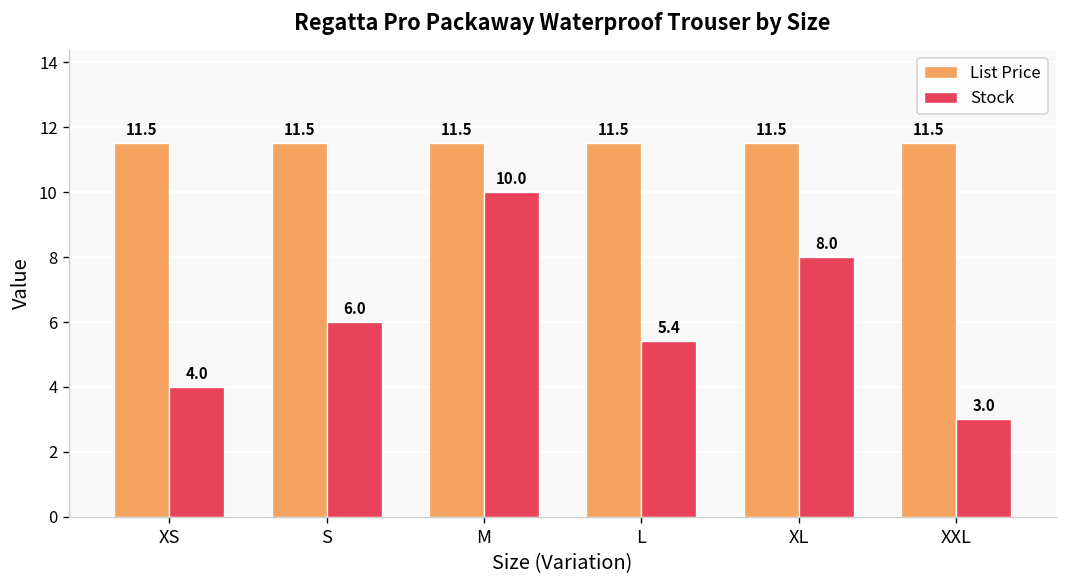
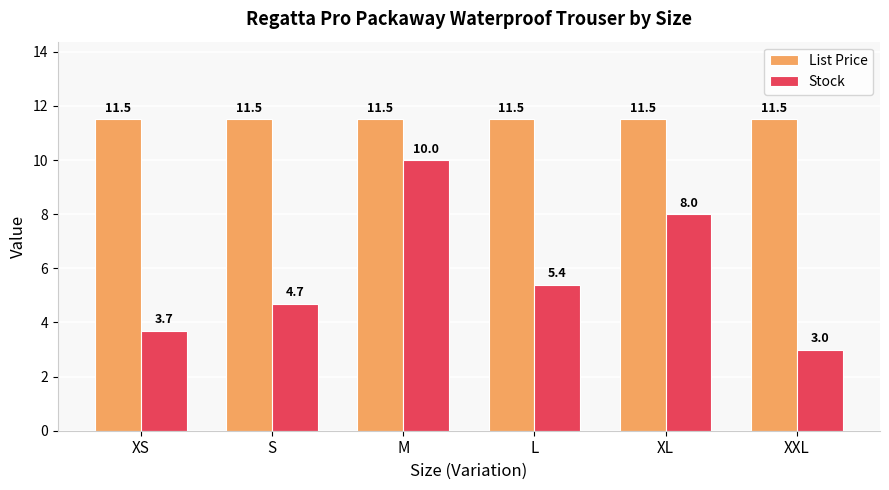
Stock, XS: 4.0 -> 3.7
Stock, S: 6.0 -> 4.7
